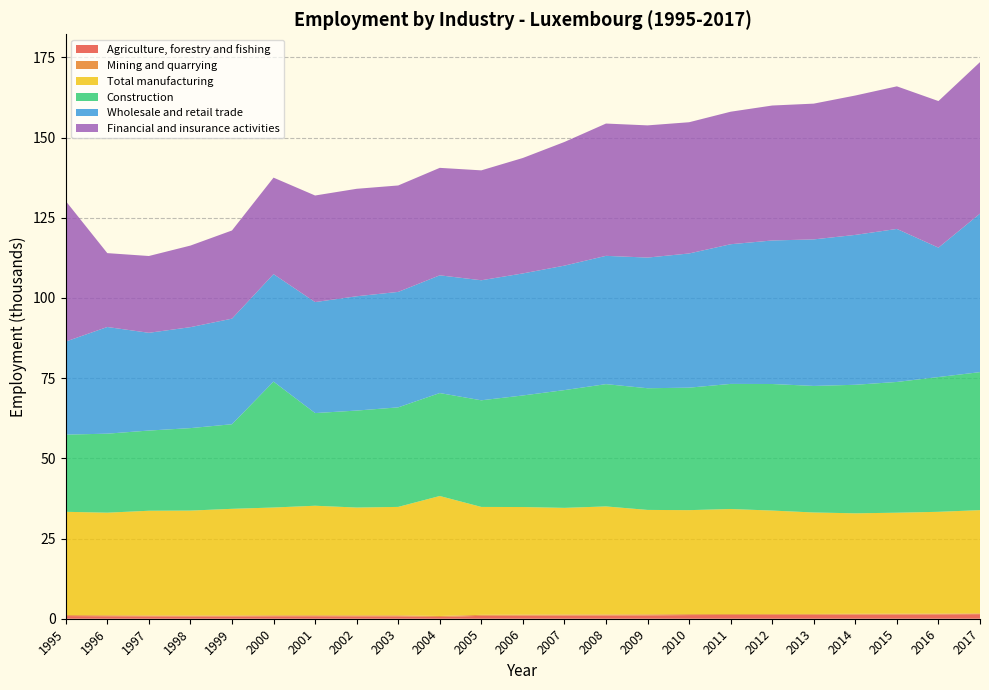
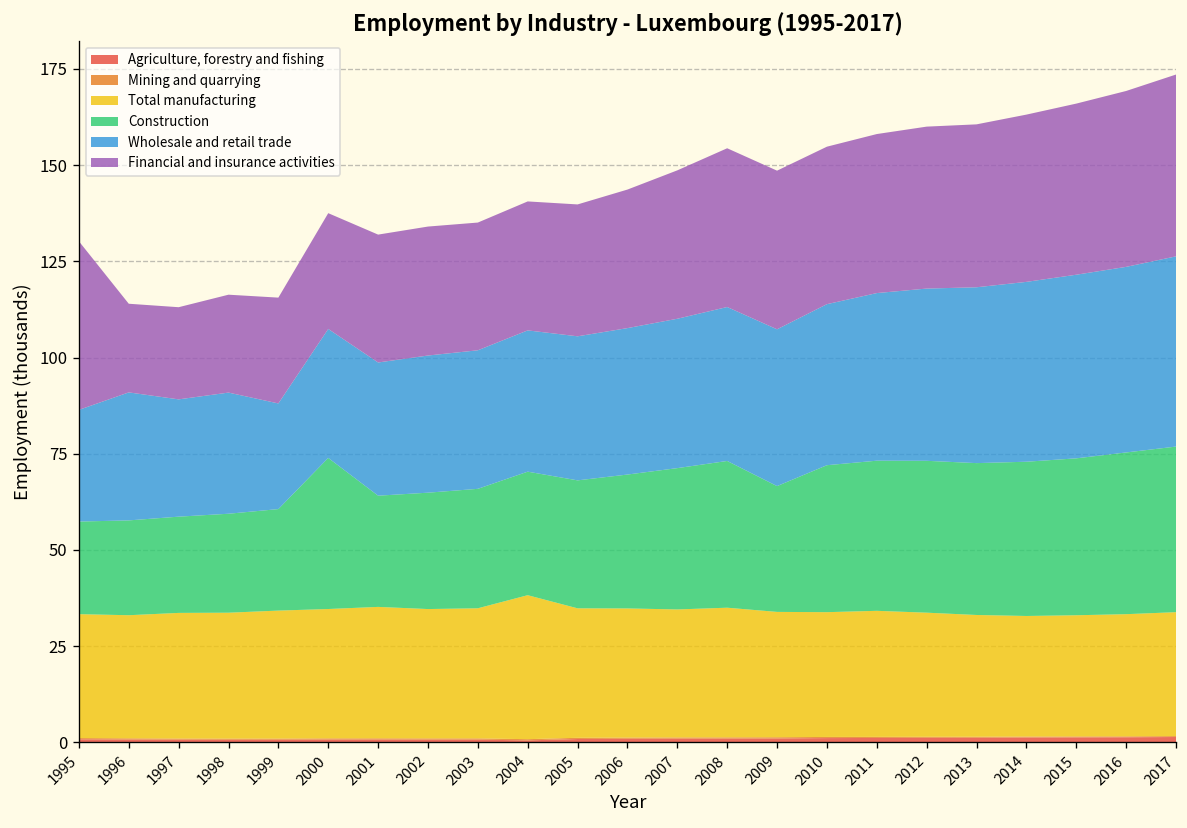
Wholesale and retail trade, 1999: 33 -> 27
Construction, 2009: 38 -> 33
Wholesale and retail trade, 2016: 40 -> 48
